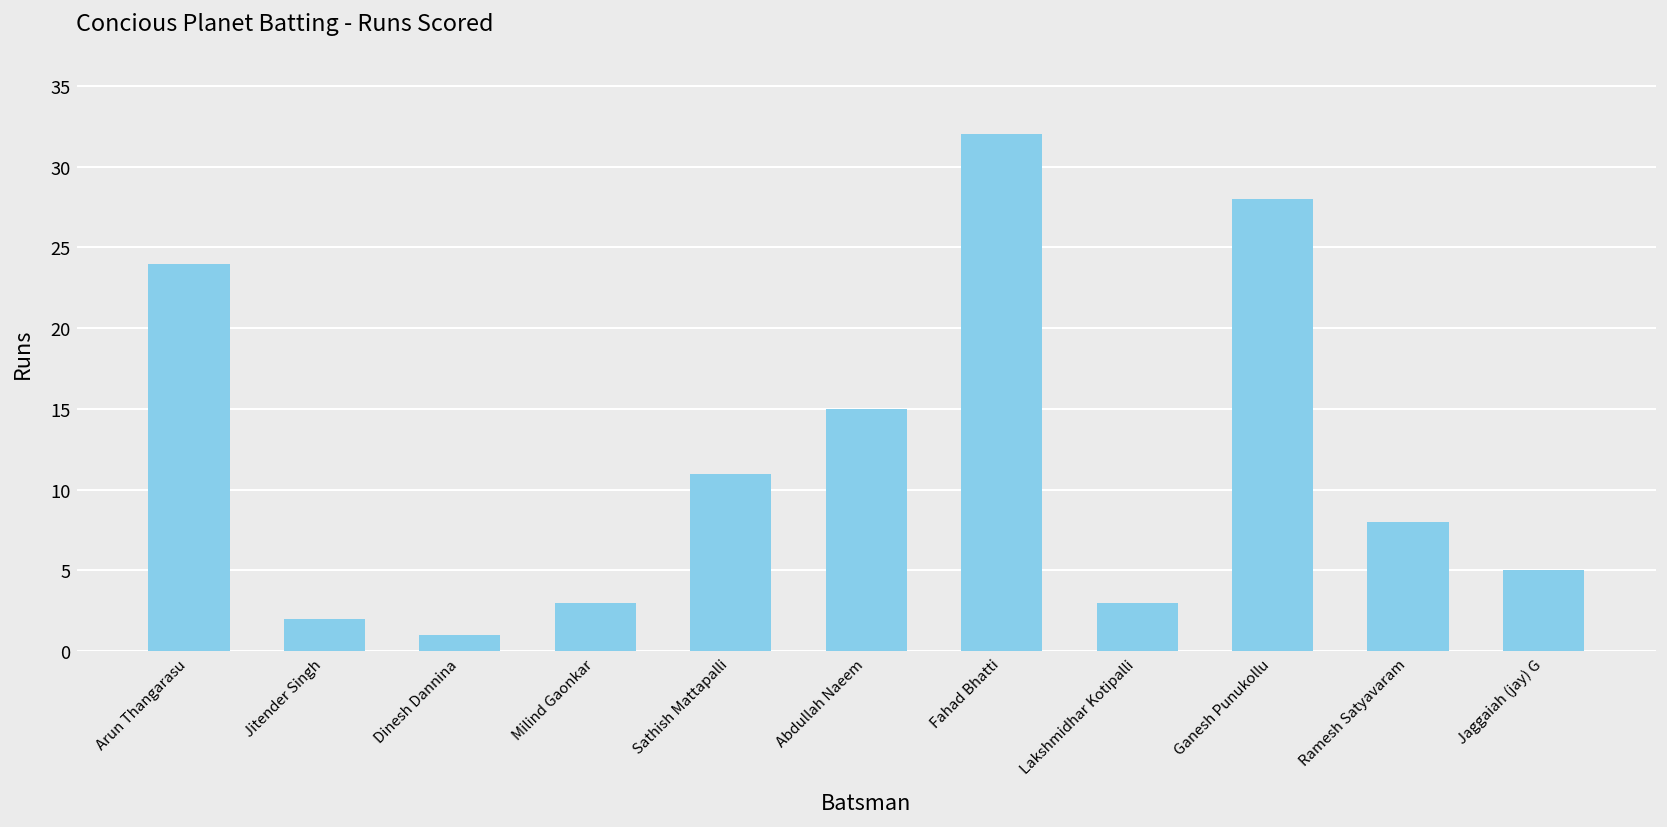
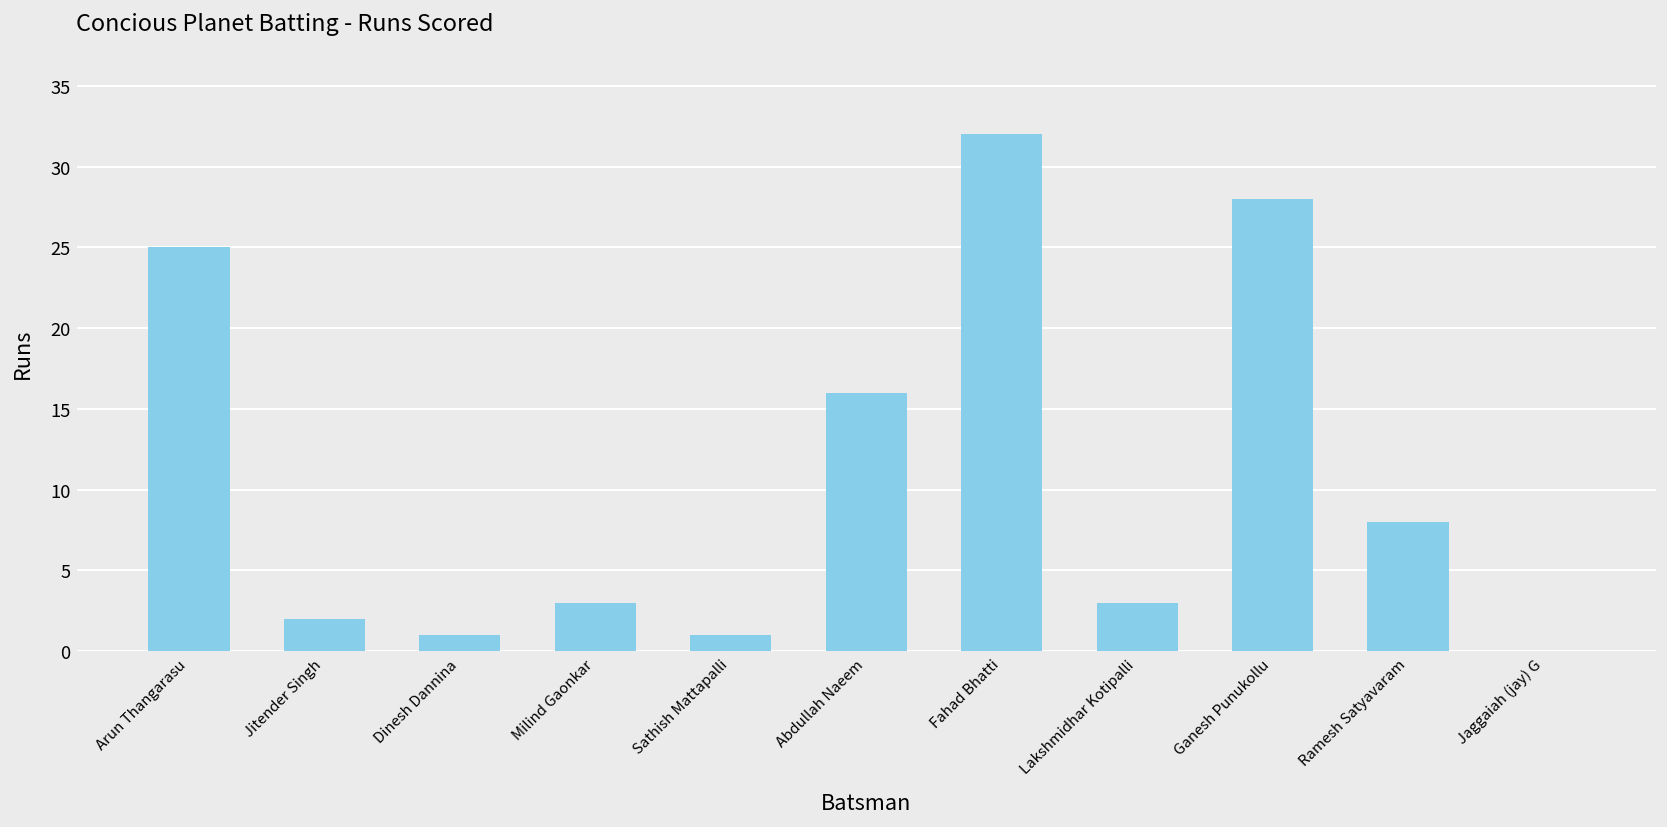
Arun Thangarasu: 24 -> 25
Sathish Mattapalli: 11 -> 1
Abdullah Naeem: 15 -> 16
Jaggaiah (jay) G: 5 -> 0
